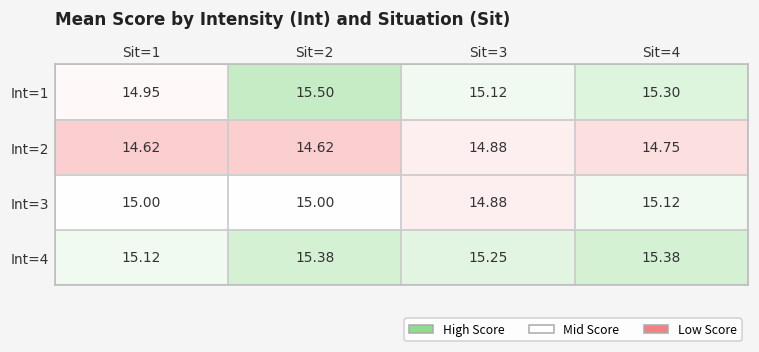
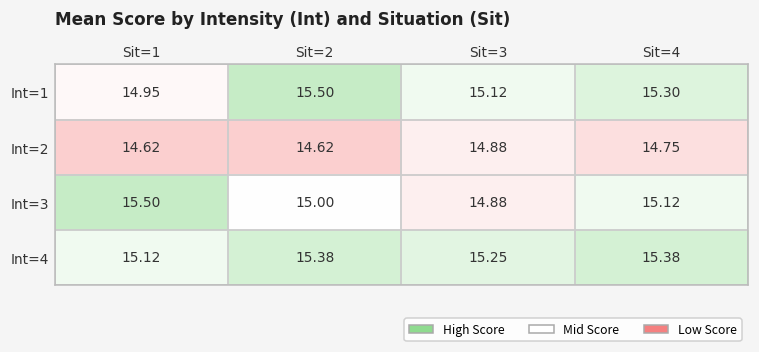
Int=3, Sit=1: 15.00 -> 15.50
